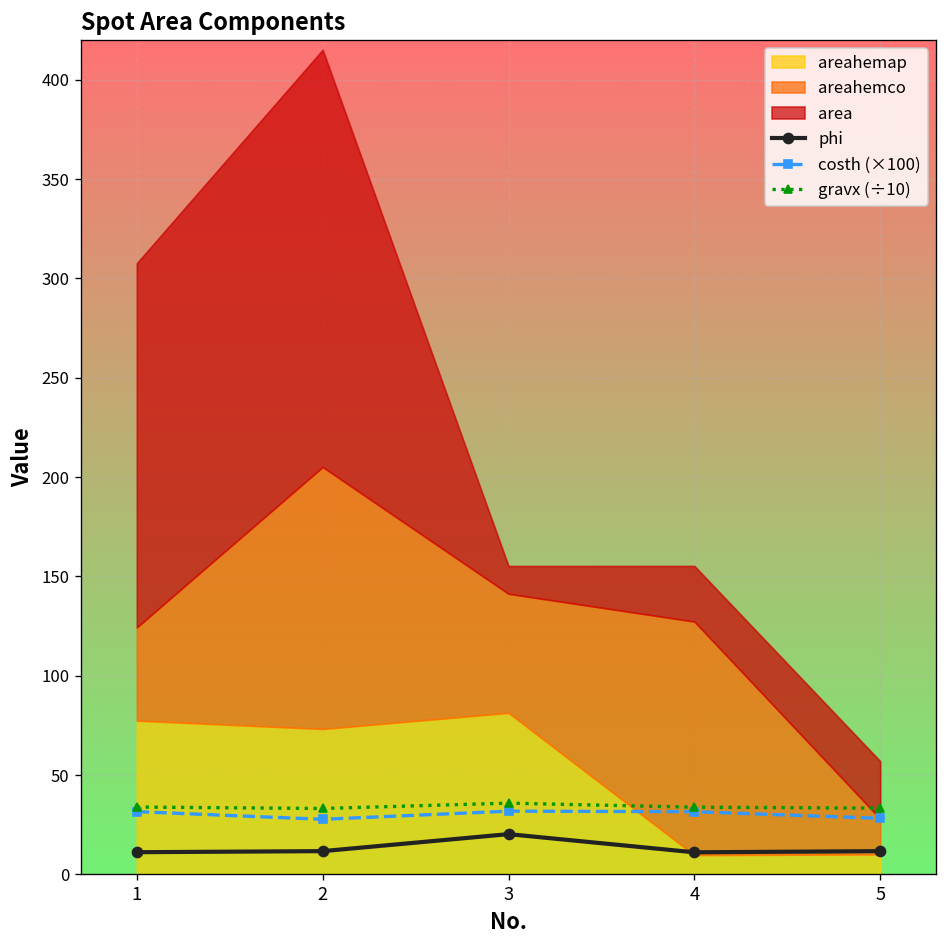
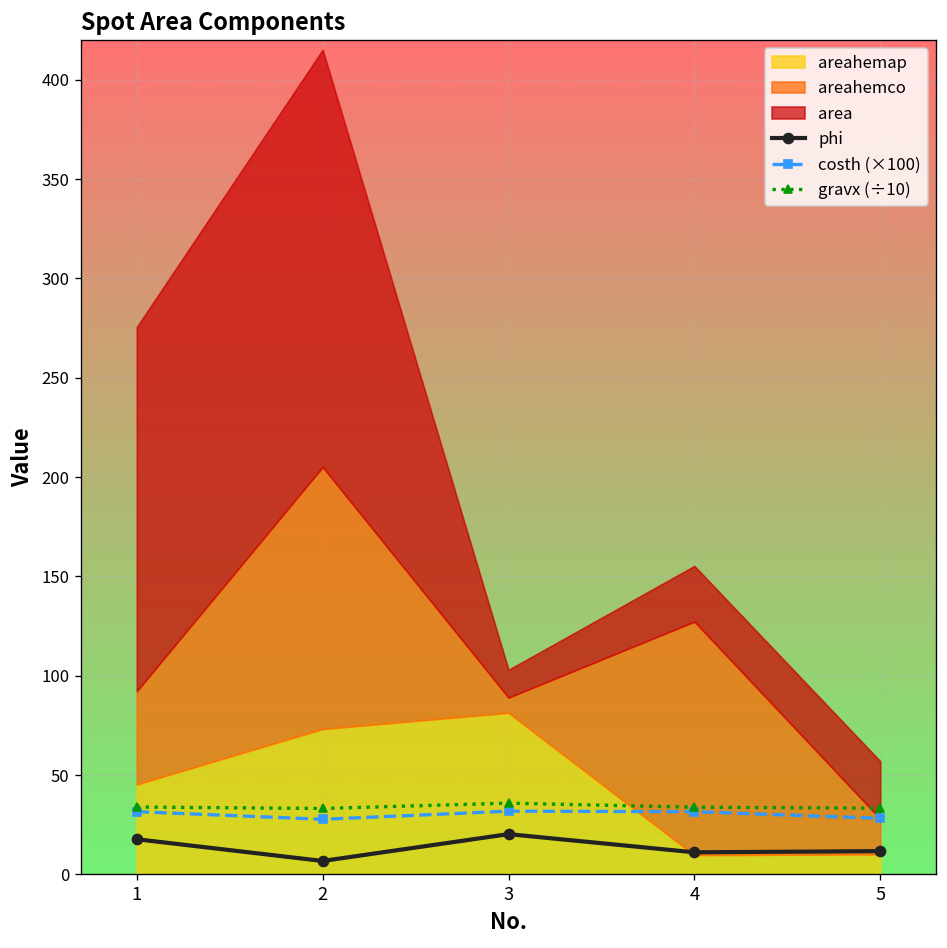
phi, 1: 11 -> 18
areahemap, 1: 77 -> 45
phi, 2: 12 -> 7
areahemco, 3: 60 -> 8
